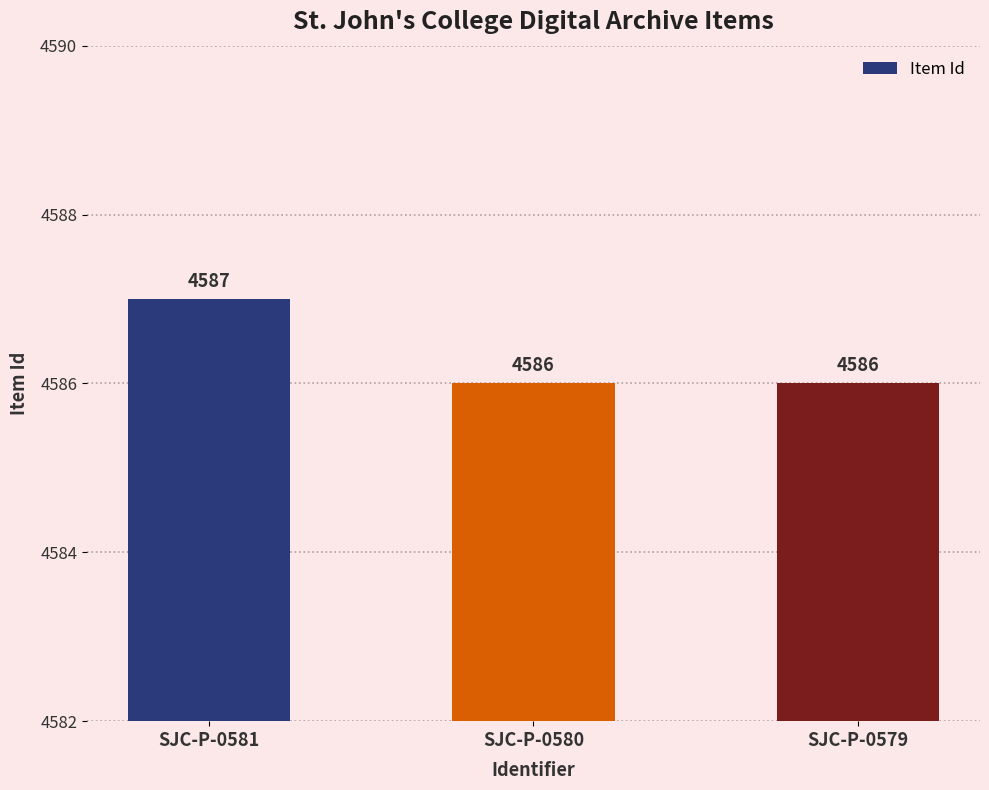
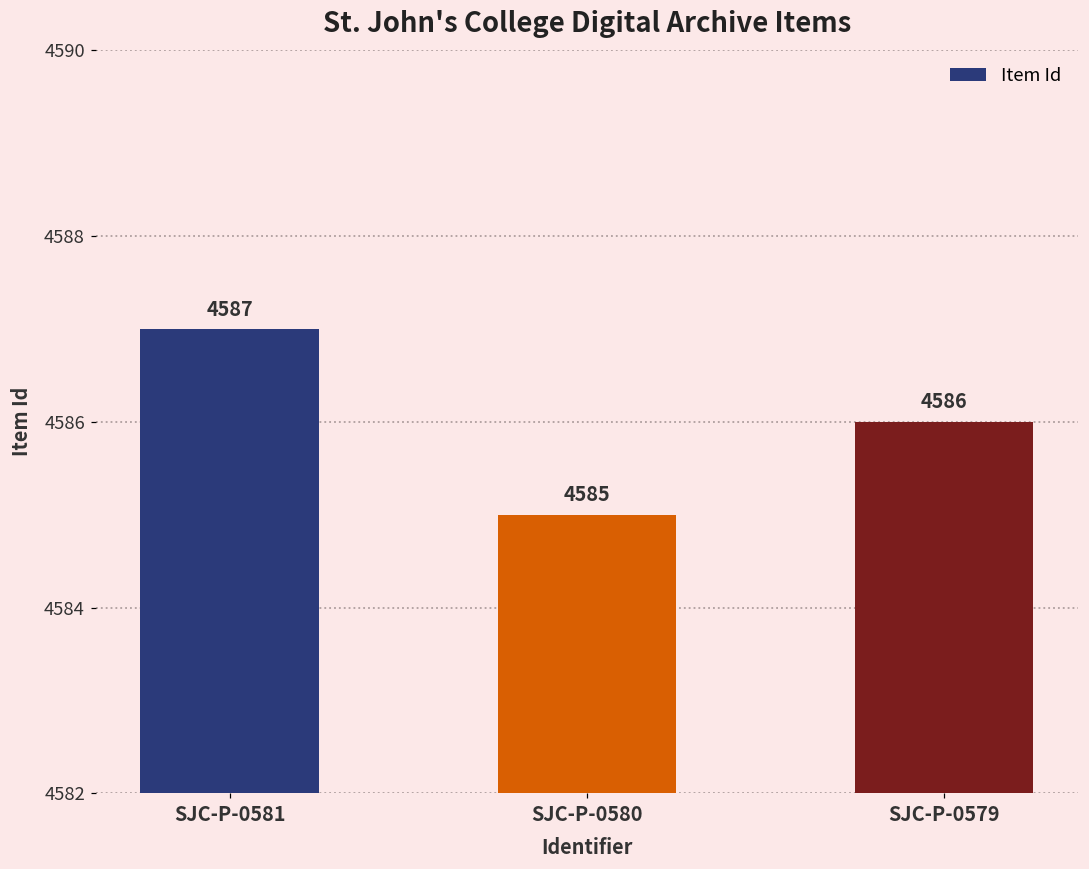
SJC-P-0580: 4586 -> 4585
